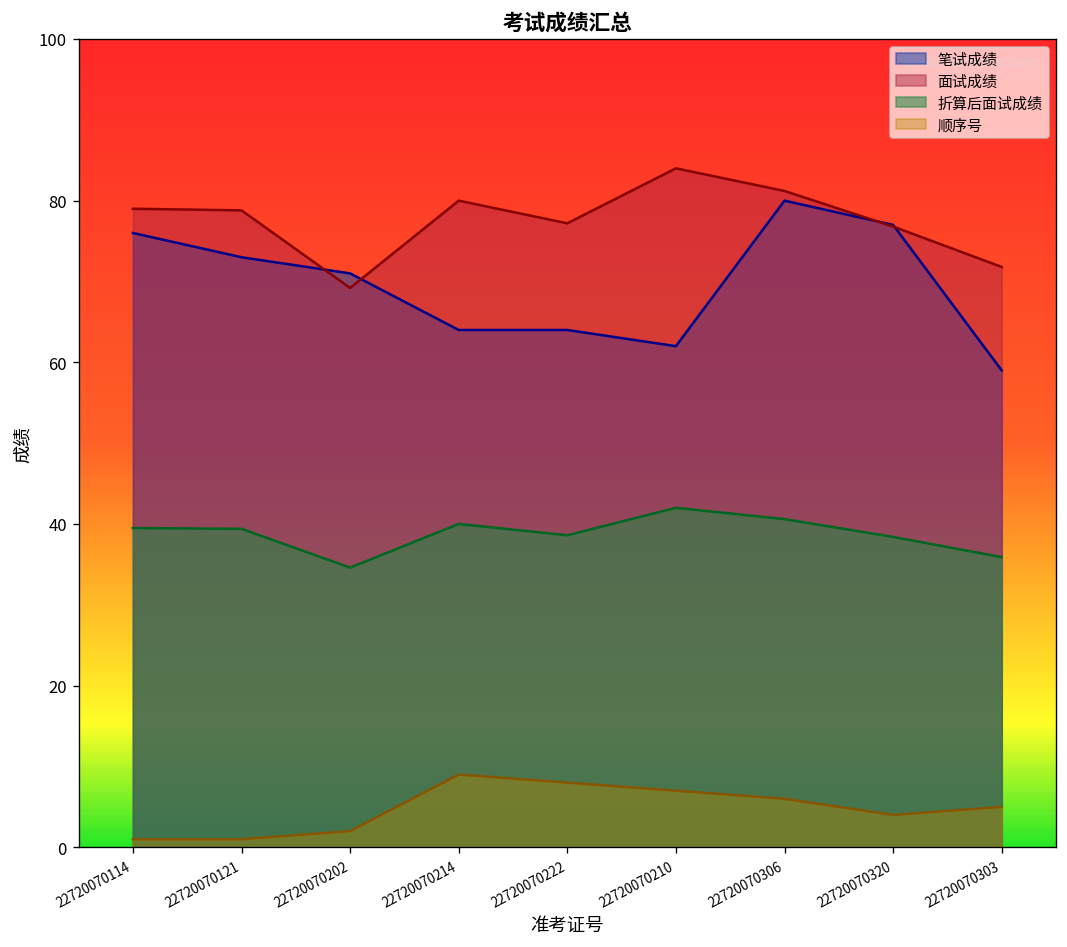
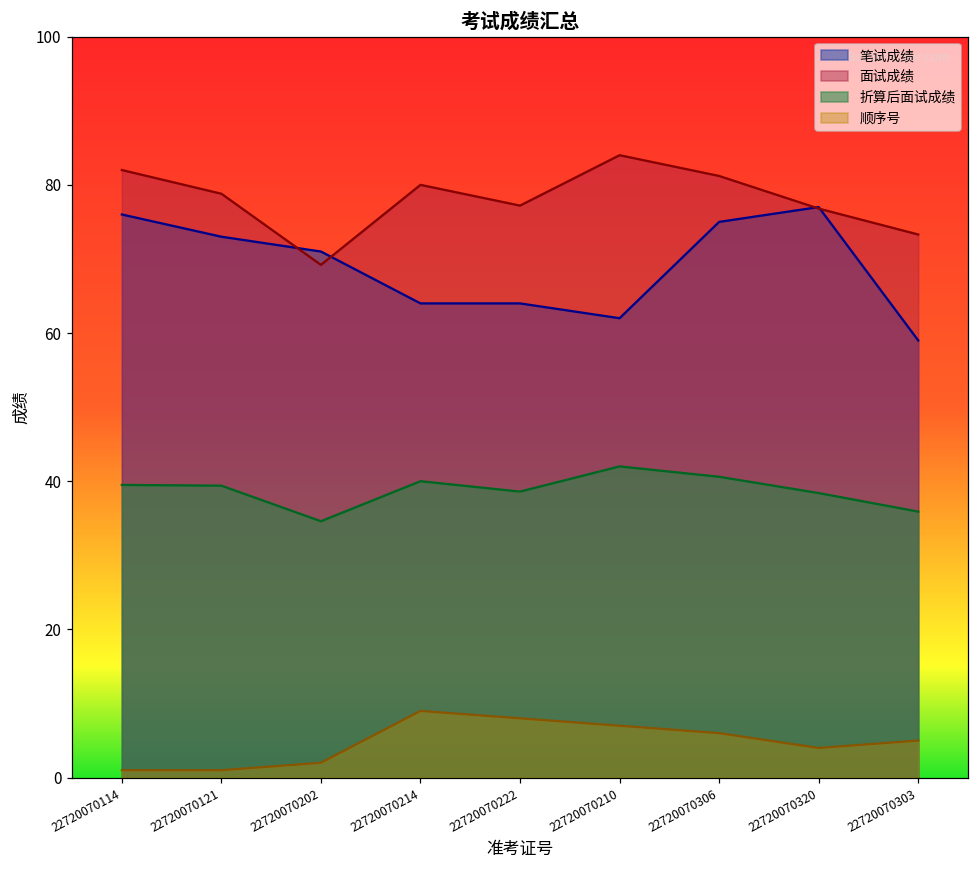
面试成绩, 22720070114: 79 -> 82
笔试成绩, 22720070306: 80 -> 75
面试成绩, 22720070303: 72 -> 73
